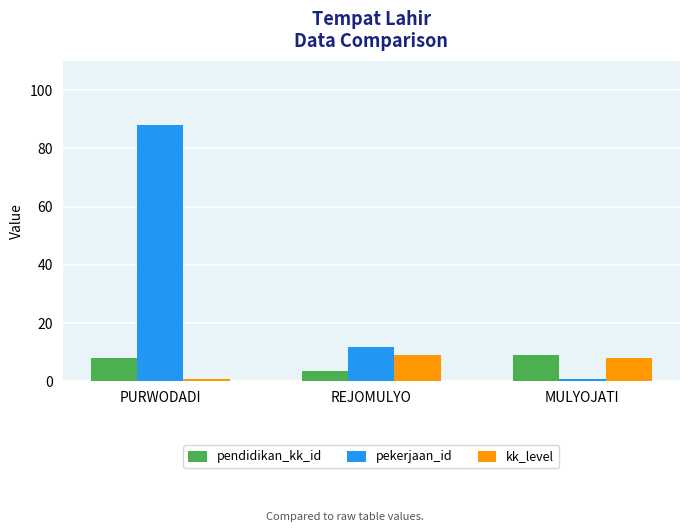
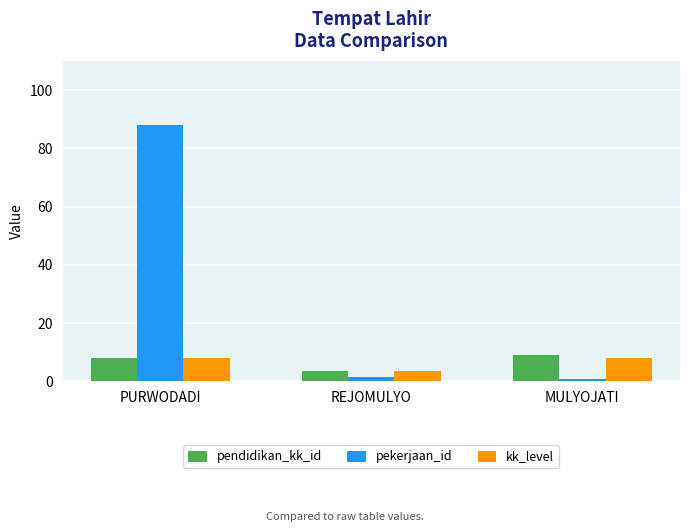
kk_level, PURWODADI: 1 -> 8
pekerjaan_id, REJOMULYO: 12 -> 2
kk_level, REJOMULYO: 9 -> 4
